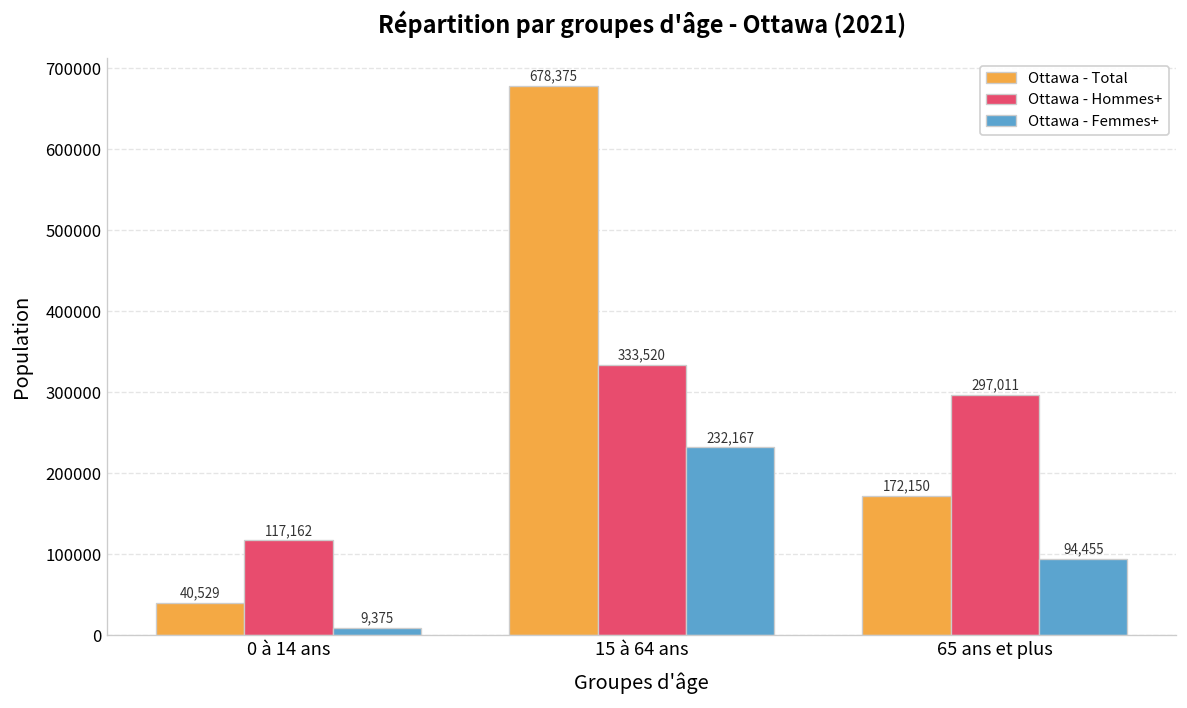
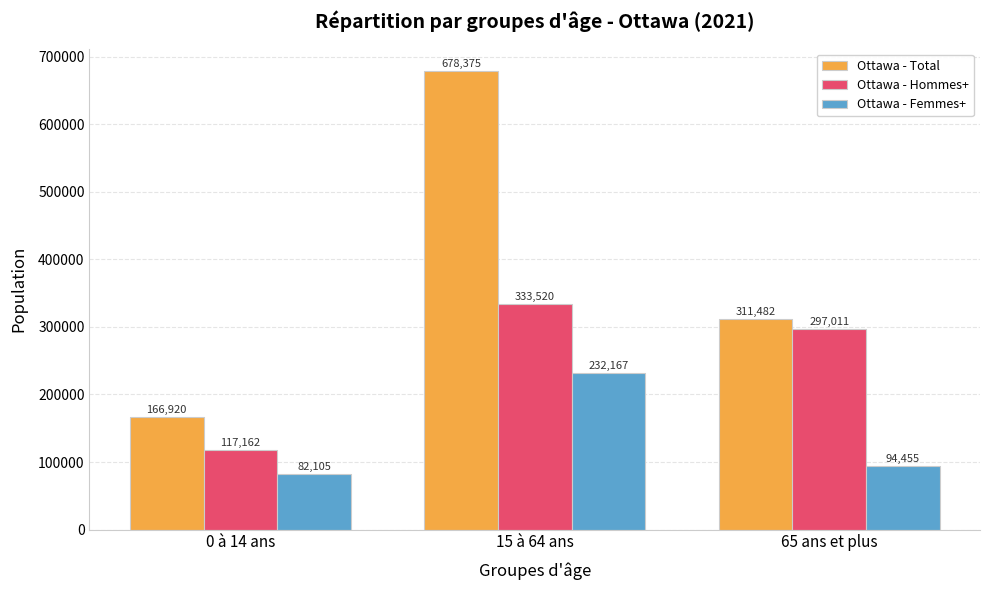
Ottawa - Total, 0 à 14 ans: 40,529 -> 166,920
Ottawa - Femmes+, 0 à 14 ans: 9,375 -> 82,105
Ottawa - Total, 65 ans et plus: 172,150 -> 311,482
